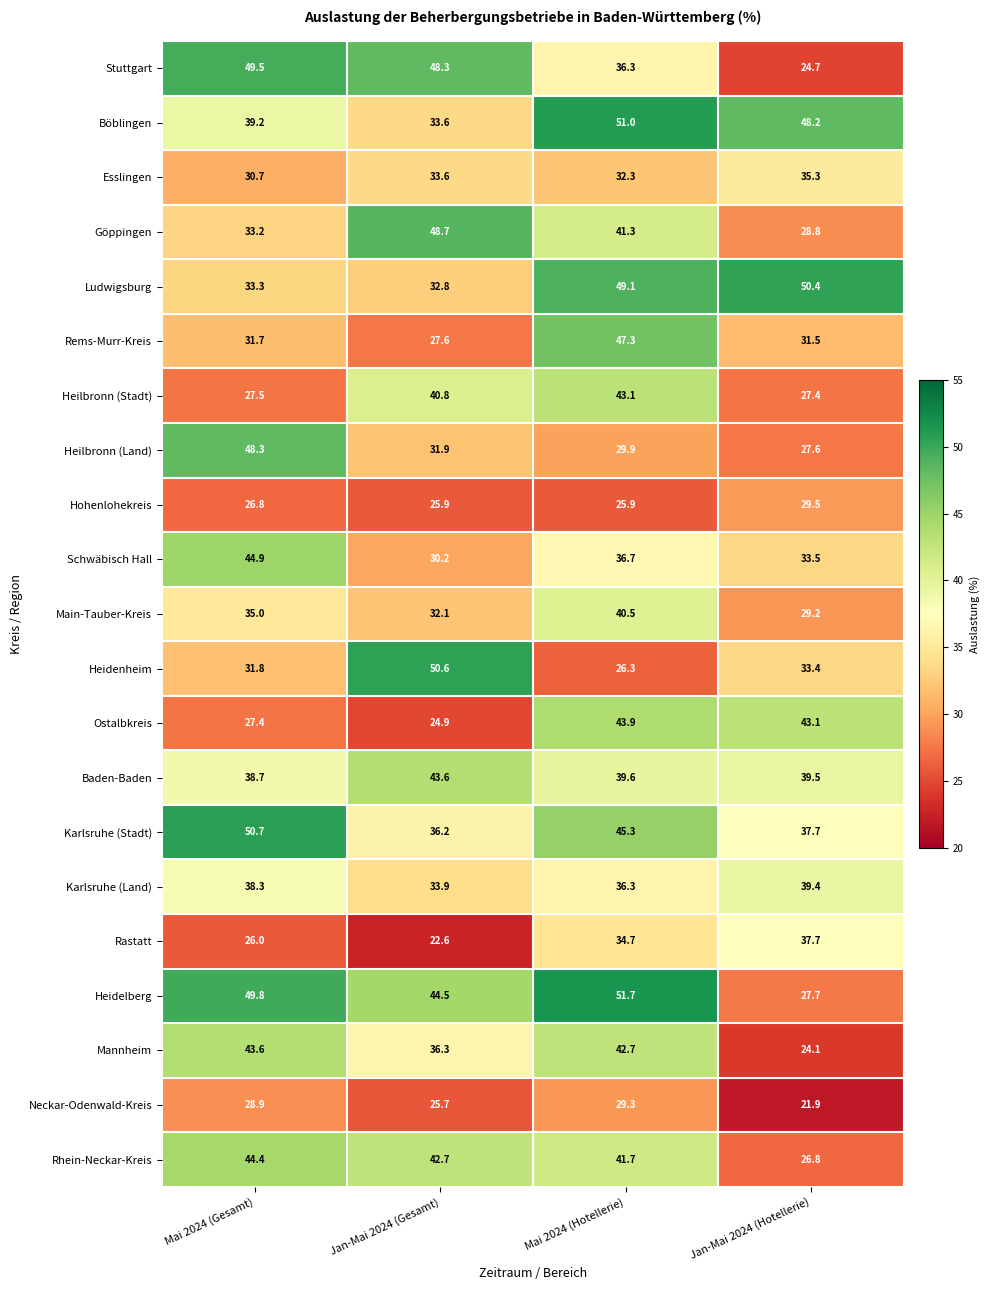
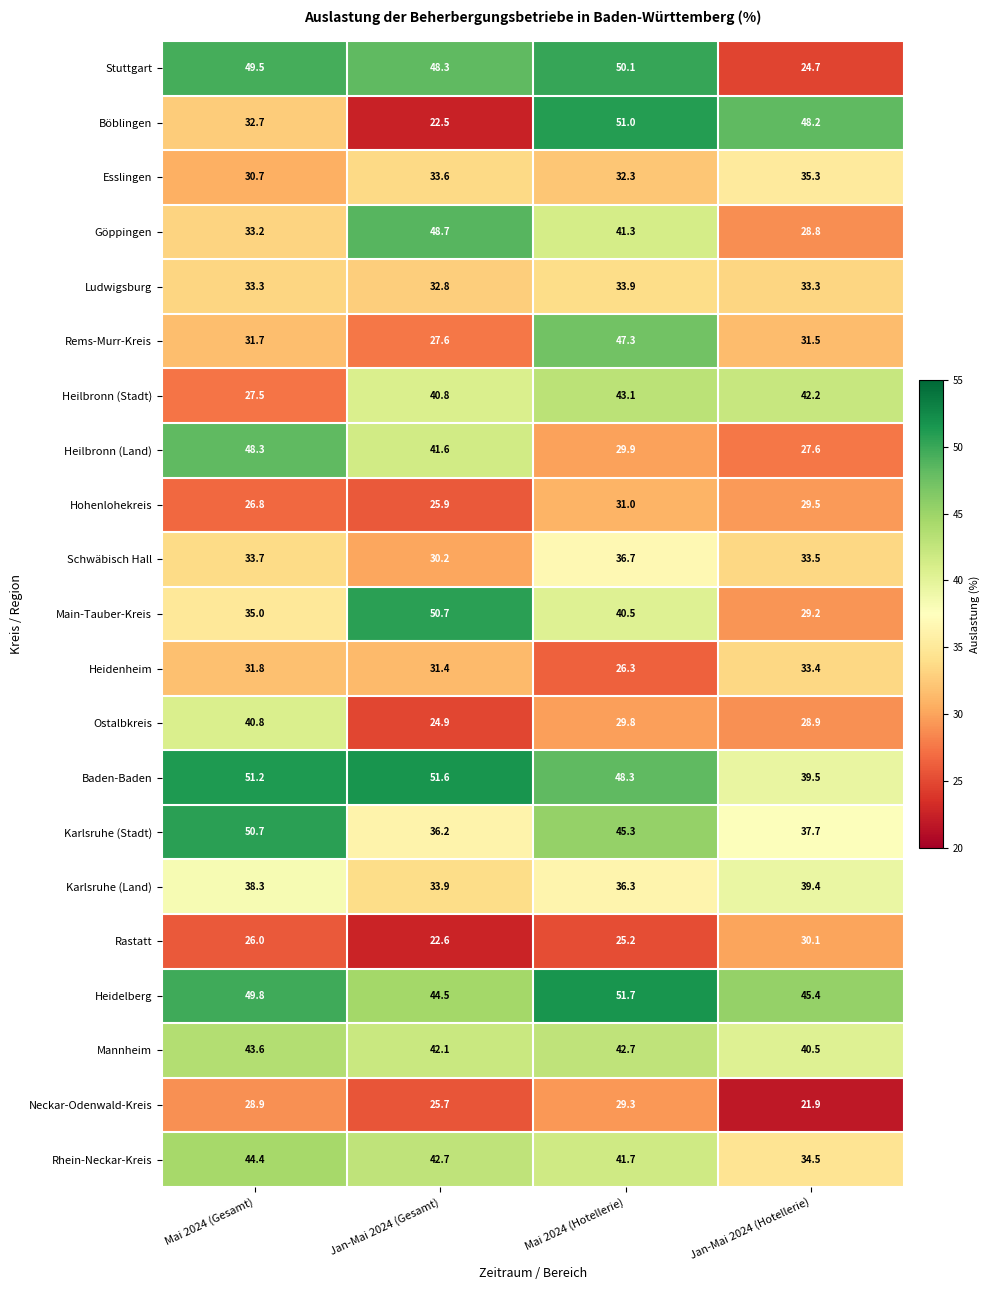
Stuttgart, Mai 2024 (Hotellerie): 36.3 -> 50.1
Böblingen, Mai 2024 (Gesamt): 39.2 -> 32.7
Böblingen, Jan-Mai 2024 (Gesamt): 33.6 -> 22.5
Ludwigsburg, Mai 2024 (Hotellerie): 49.1 -> 33.9
Ludwigsburg, Jan-Mai 2024 (Hotellerie): 50.4 -> 33.3
Heilbronn (Stadt), Jan-Mai 2024 (Hotellerie): 27.4 -> 42.2
Heilbronn (Land), Jan-Mai 2024 (Gesamt): 31.9 -> 41.6
Hohenlohekreis, Mai 2024 (Hotellerie): 25.9 -> 31.0
Schwäbisch Hall, Mai 2024 (Gesamt): 44.9 -> 33.7
Main-Tauber-Kreis, Jan-Mai 2024 (Gesamt): 32.1 -> 50.7
Heidenheim, Jan-Mai 2024 (Gesamt): 50.6 -> 31.4
Ostalbkreis, Mai 2024 (Gesamt): 27.4 -> 40.8
Ostalbkreis, Mai 2024 (Hotellerie): 43.9 -> 29.8
Ostalbkreis, Jan-Mai 2024 (Hotellerie): 43.1 -> 28.9
Baden-Baden, Mai 2024 (Gesamt): 38.7 -> 51.2
Baden-Baden, Jan-Mai 2024 (Gesamt): 43.6 -> 51.6
Baden-Baden, Mai 2024 (Hotellerie): 39.6 -> 48.3
Rastatt, Mai 2024 (Hotellerie): 34.7 -> 25.2
Rastatt, Jan-Mai 2024 (Hotellerie): 37.7 -> 30.1
Heidelberg, Jan-Mai 2024 (Hotellerie): 27.7 -> 45.4
Mannheim, Jan-Mai 2024 (Gesamt): 36.3 -> 42.1
Mannheim, Jan-Mai 2024 (Hotellerie): 24.1 -> 40.5
Rhein-Neckar-Kreis, Jan-Mai 2024 (Hotellerie): 26.8 -> 34.5
